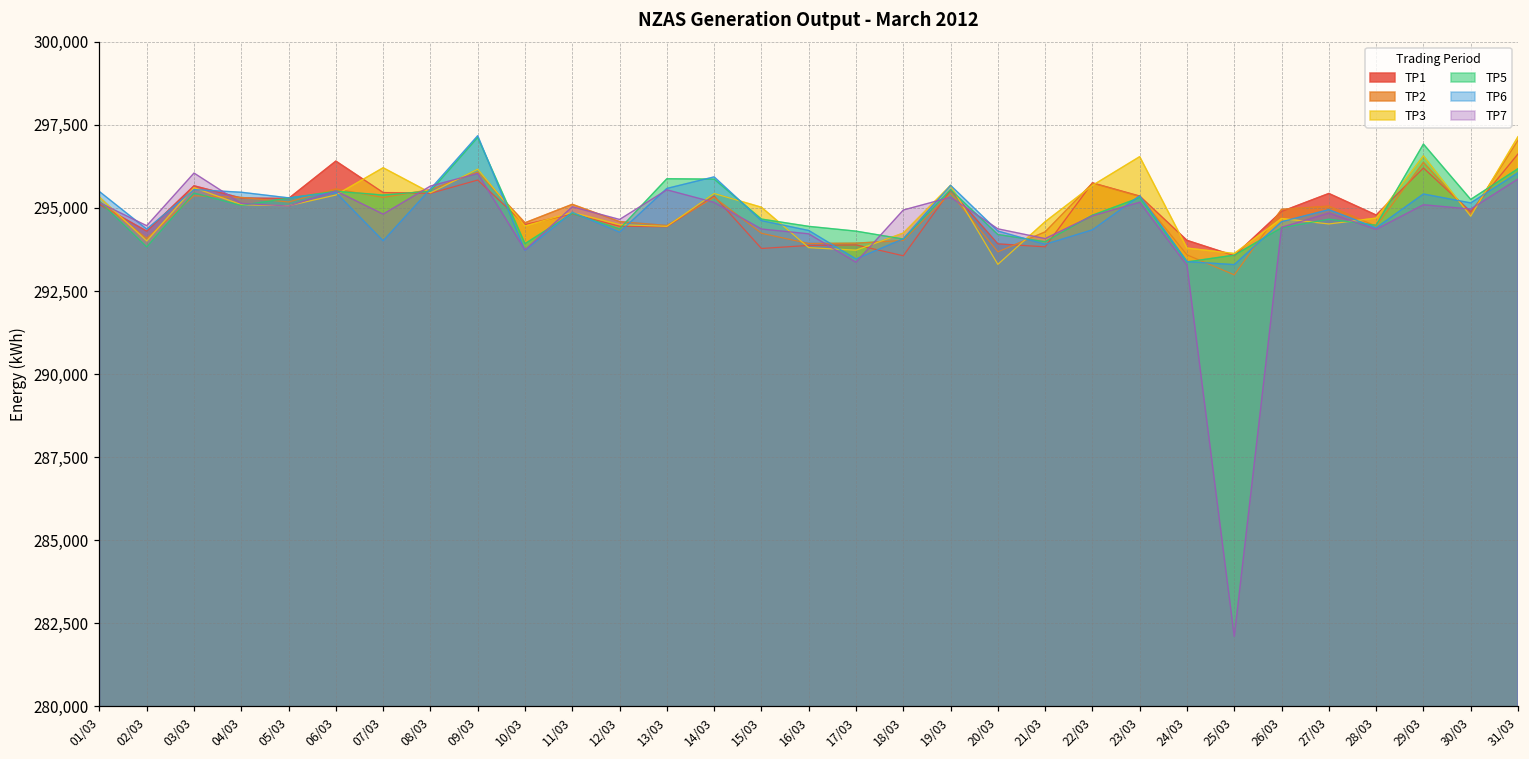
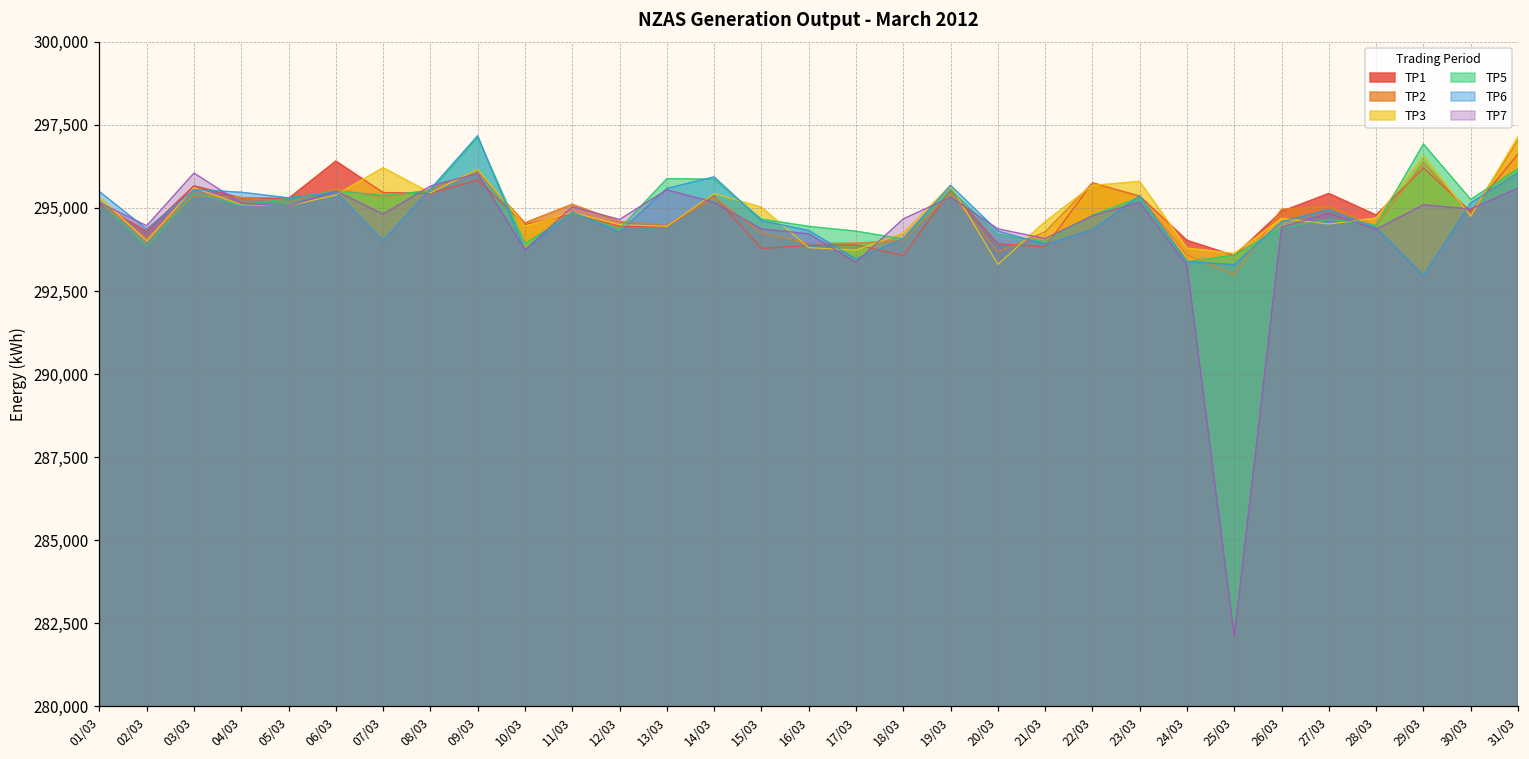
TP7, 18/03: 294,900 -> 294,700
TP3, 23/03: 296,500 -> 295,800
TP6, 29/03: 295,400 -> 293,000
TP7, 31/03: 295,900 -> 295,600
